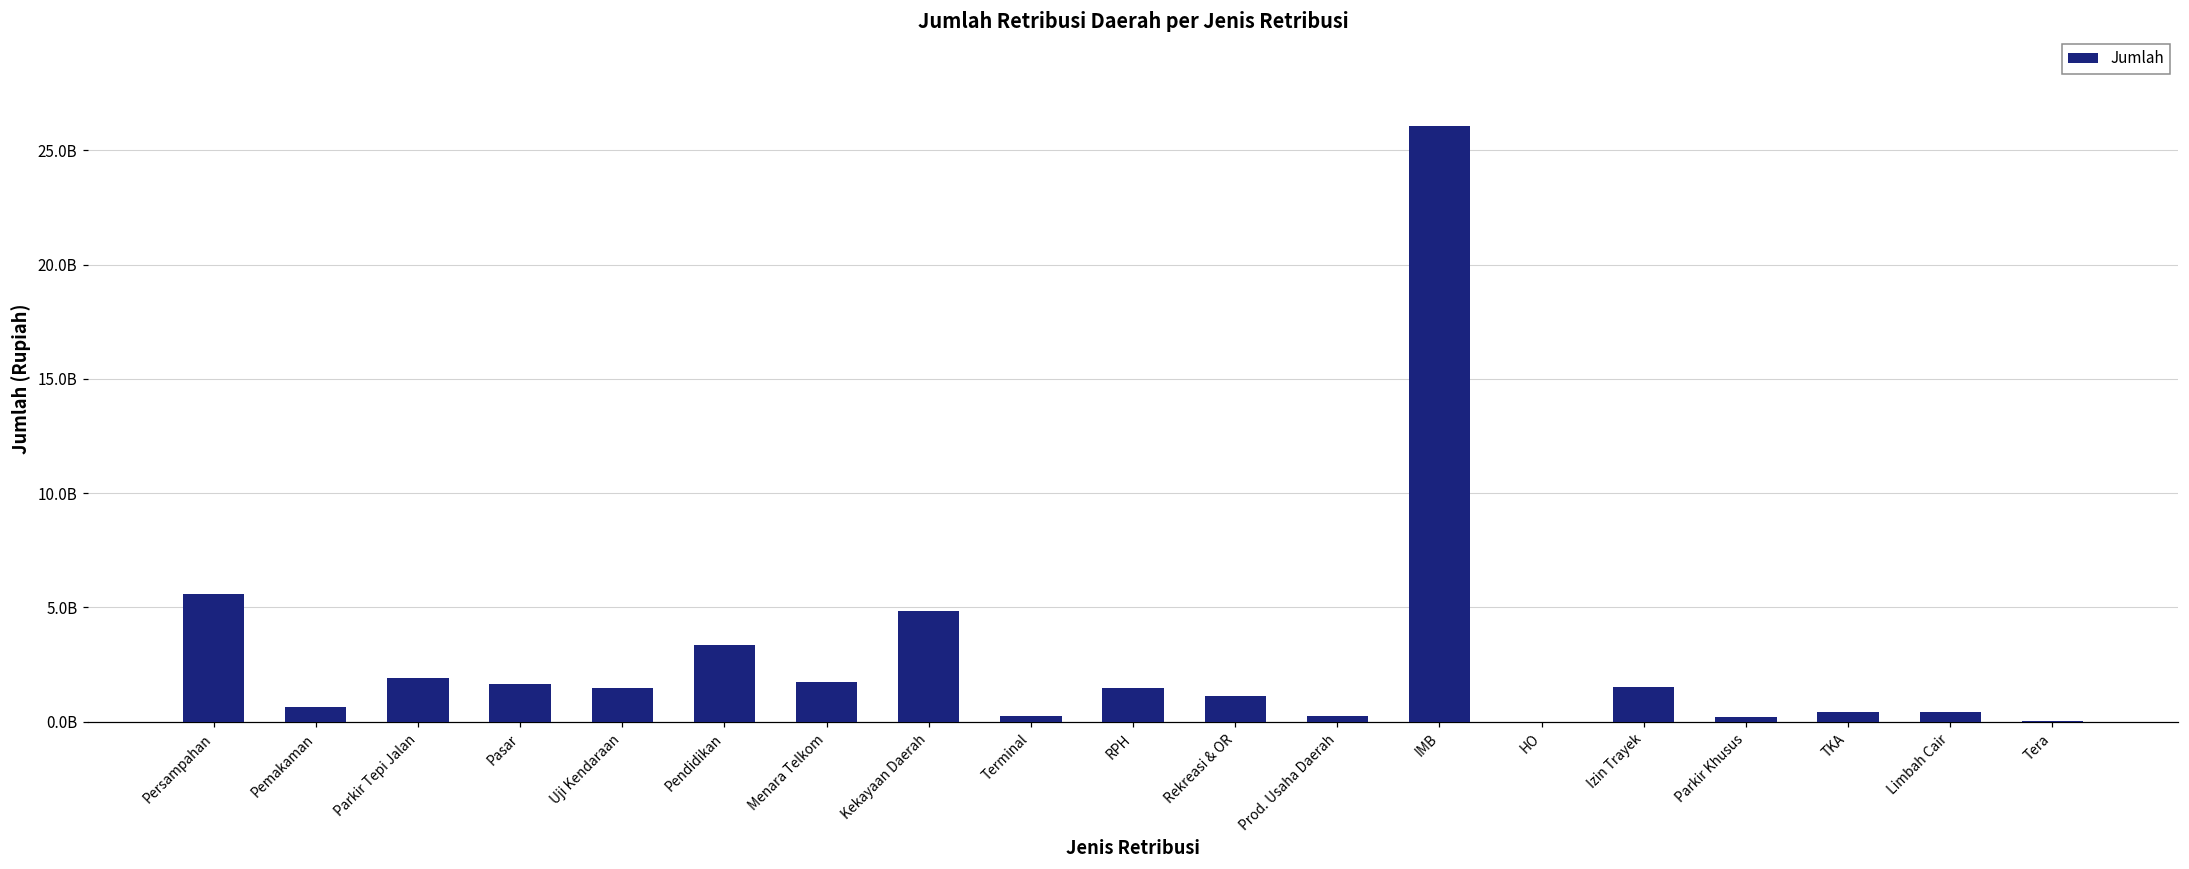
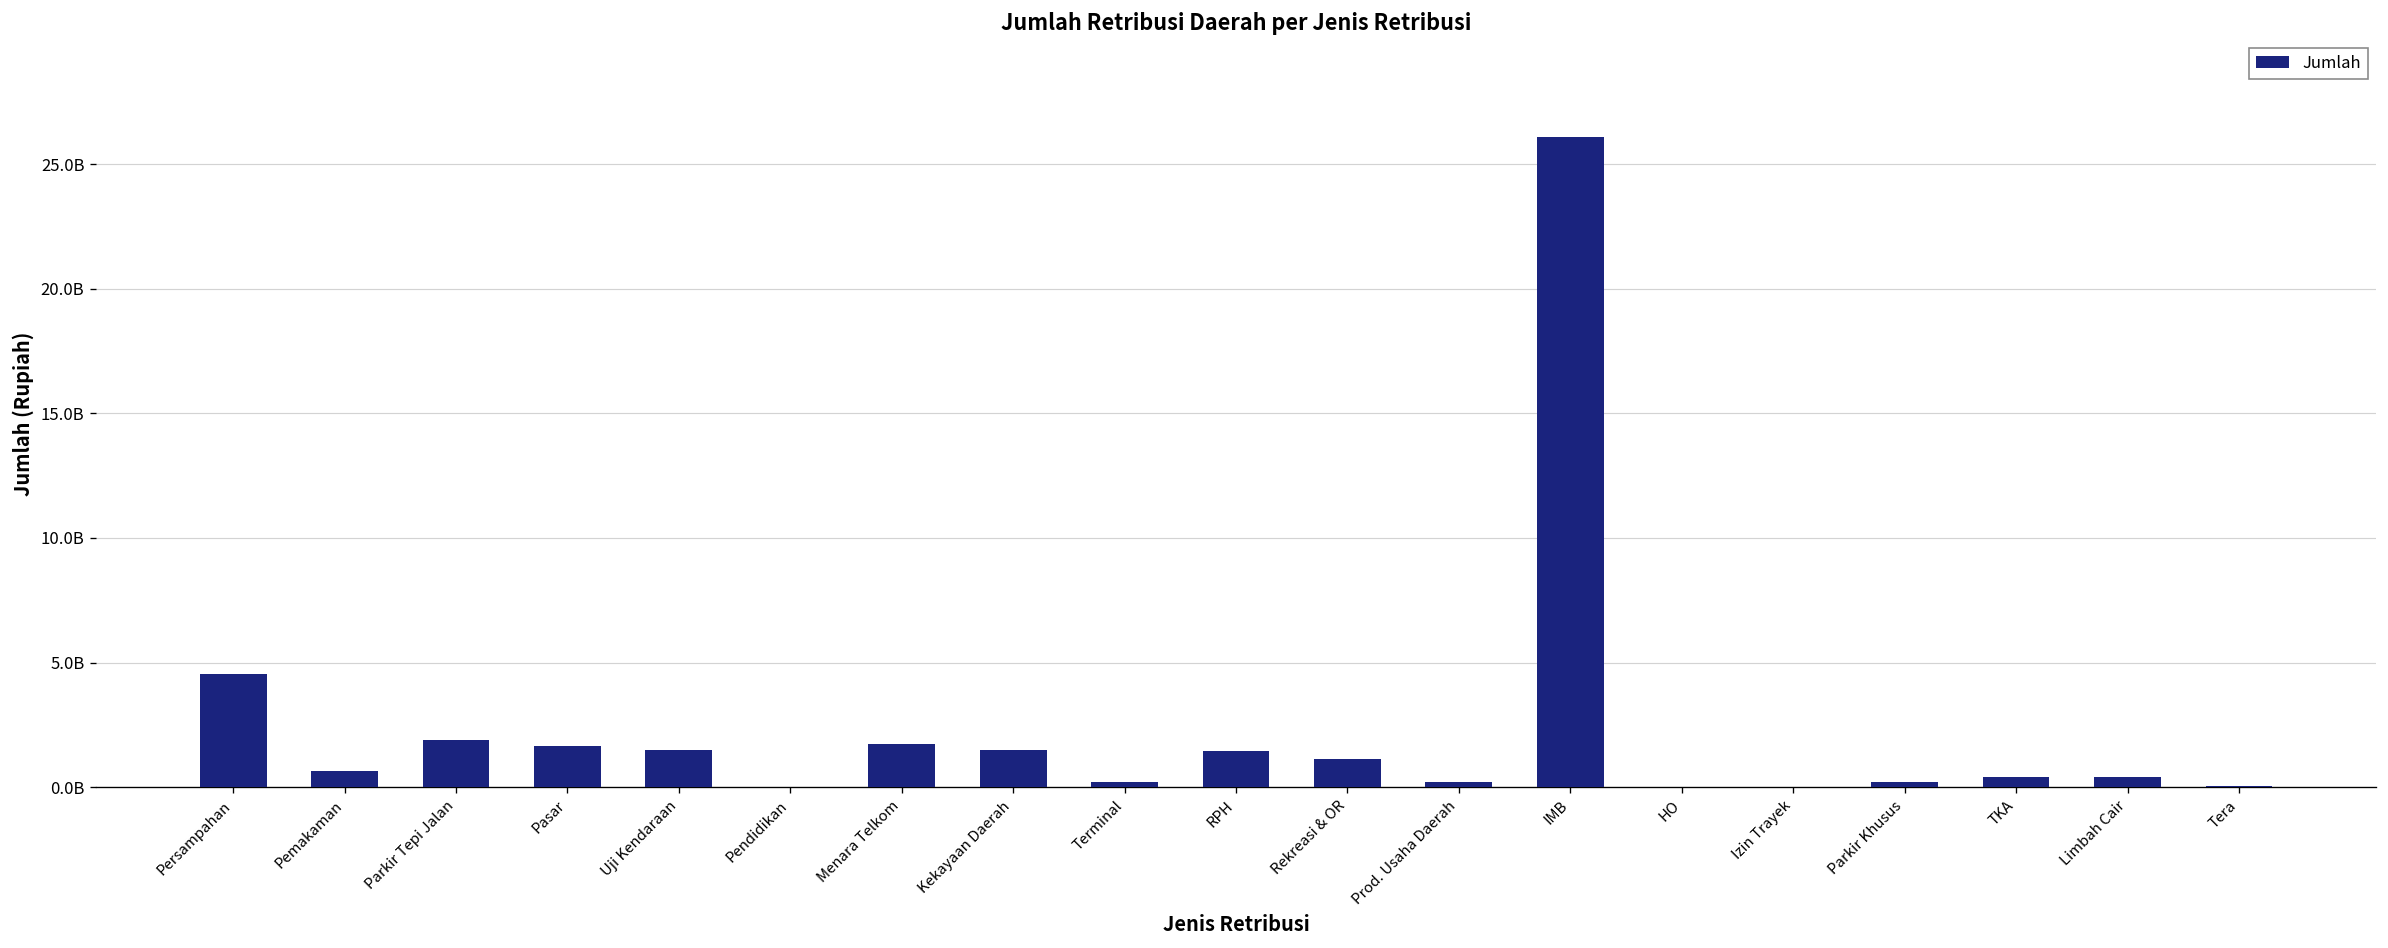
Persampahan: 5600000000 -> 4500000000
Pendidikan: 3400000000 -> 0
Kekayaan Daerah: 4800000000 -> 1500000000
Izin Trayek: 1500000000 -> 0
